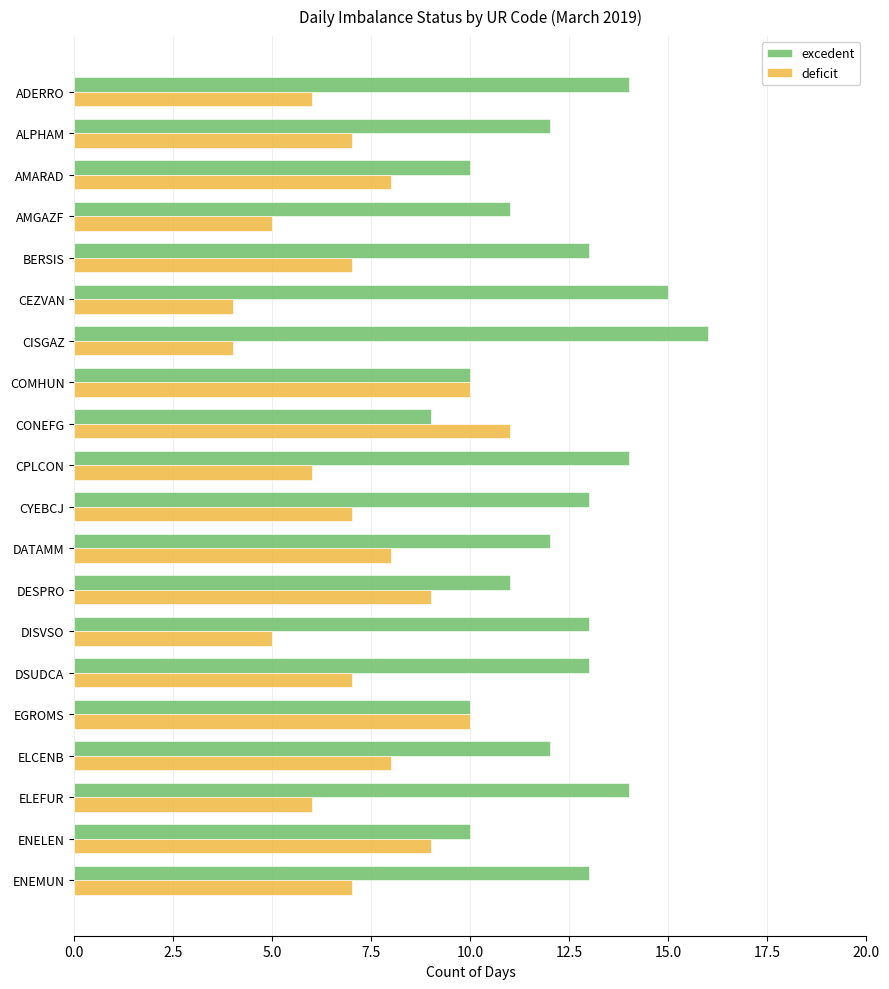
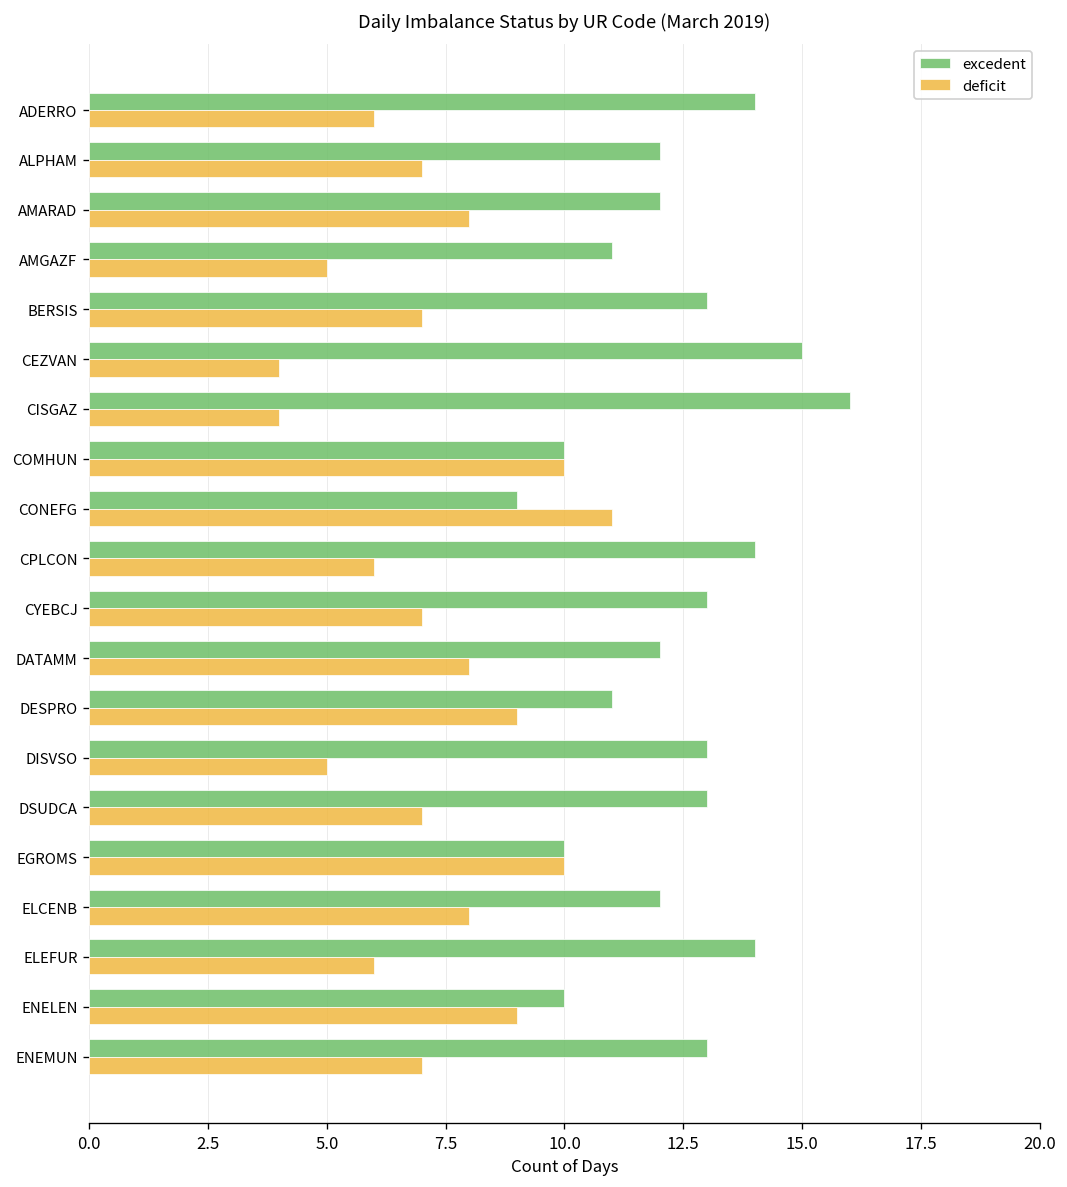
excedent, AMARAD: 10 -> 12
